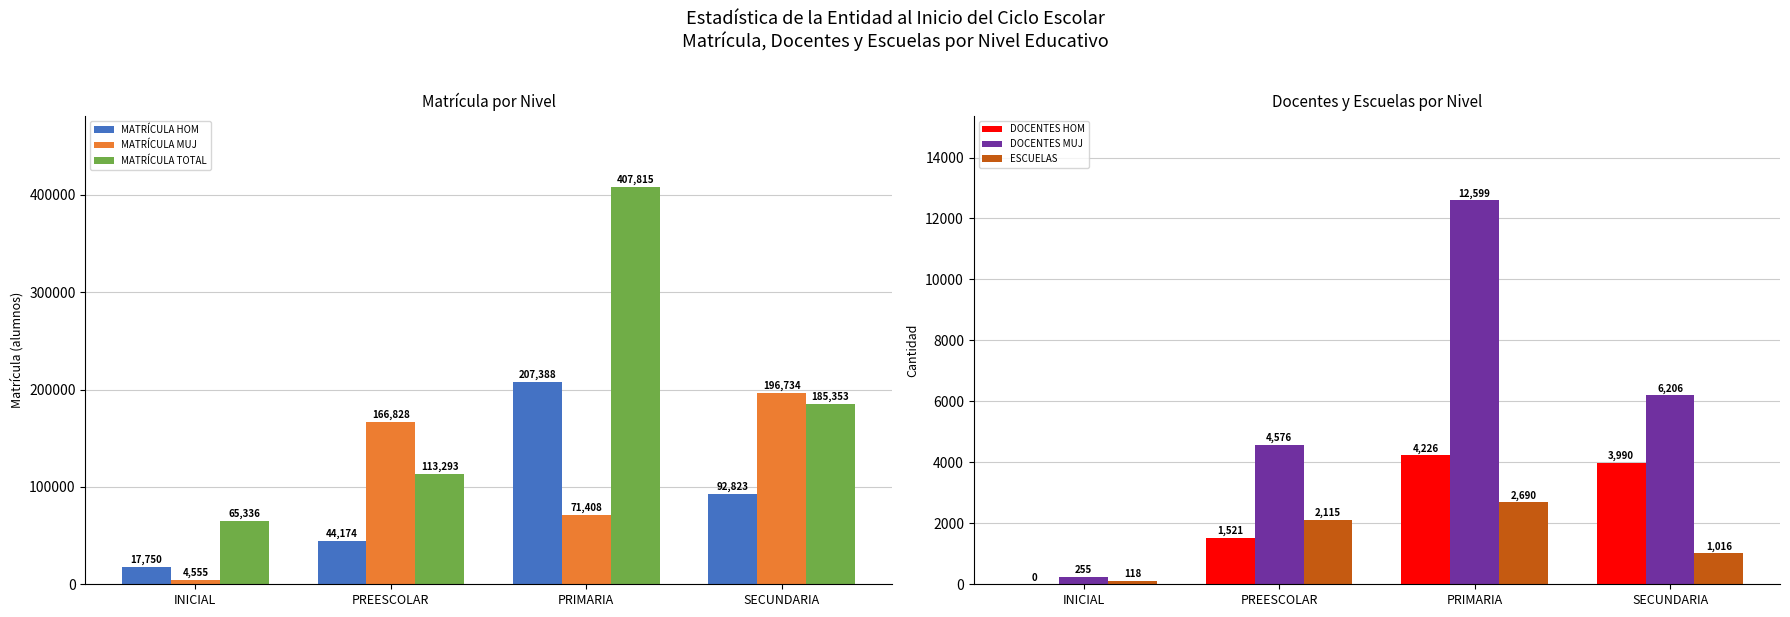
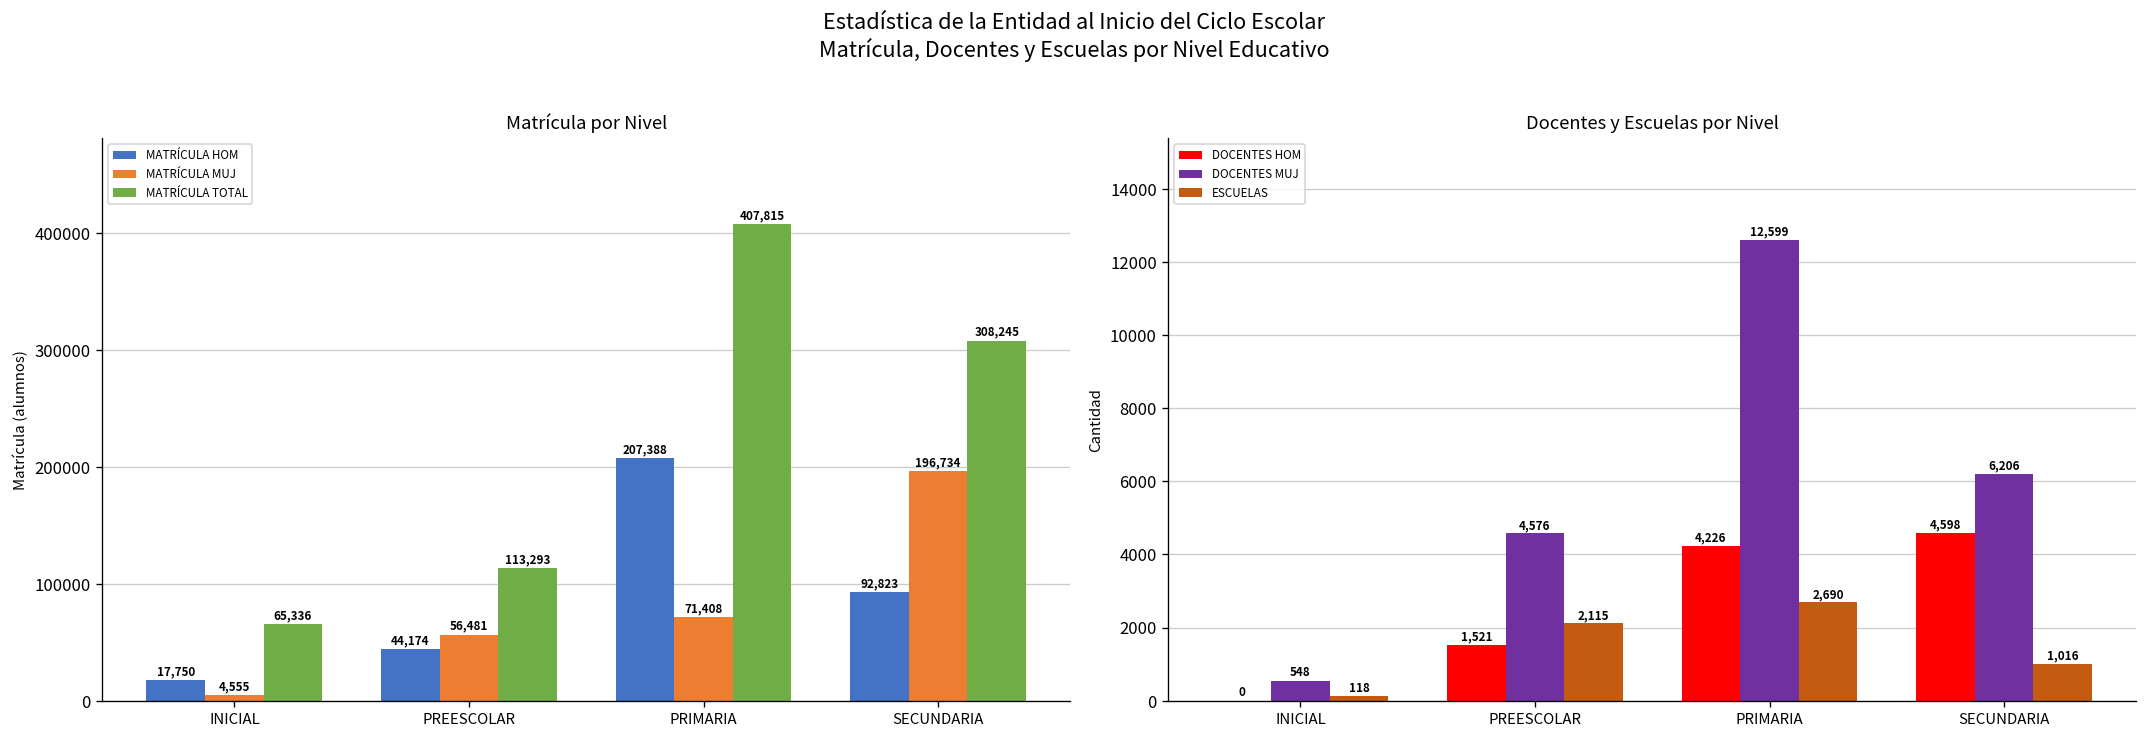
Matrícula por Nivel, MATRÍCULA MUJ, PREESCOLAR: 166,828 -> 56,481
Matrícula por Nivel, MATRÍCULA TOTAL, SECUNDARIA: 185,353 -> 308,245
Docentes y Escuelas por Nivel, DOCENTES MUJ, INICIAL: 255 -> 548
Docentes y Escuelas por Nivel, DOCENTES HOM, SECUNDARIA: 3,990 -> 4,598
